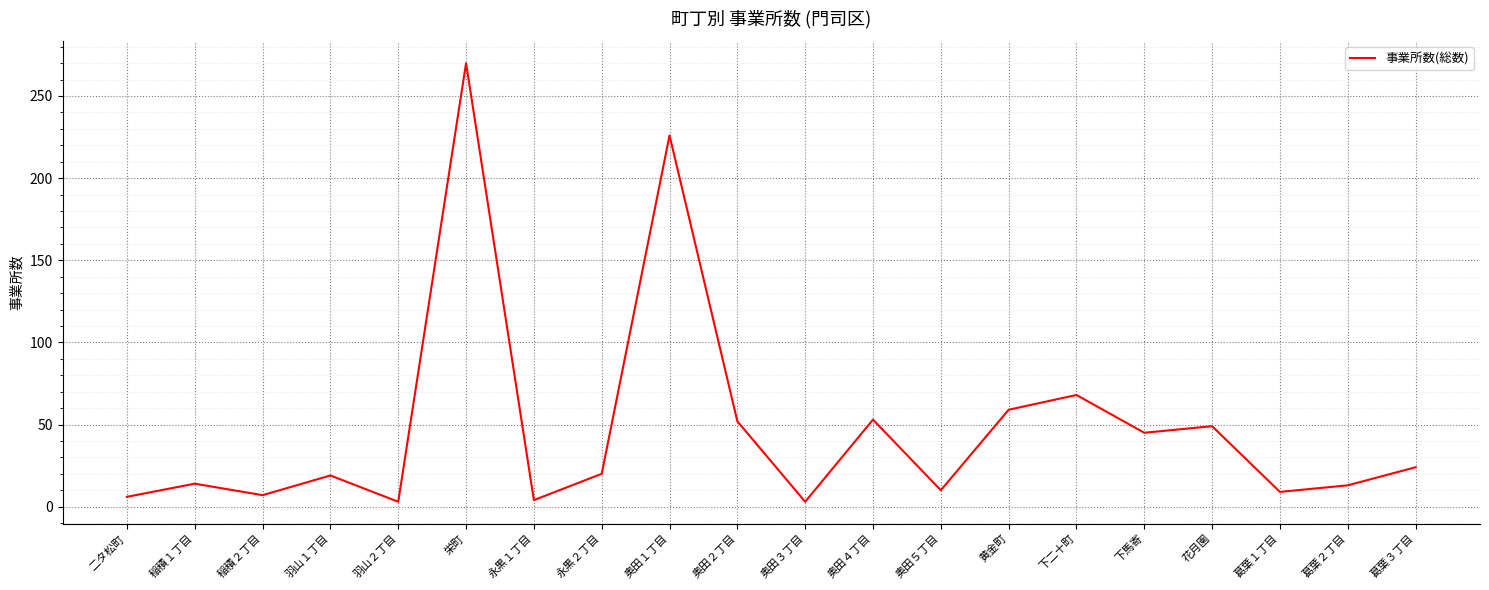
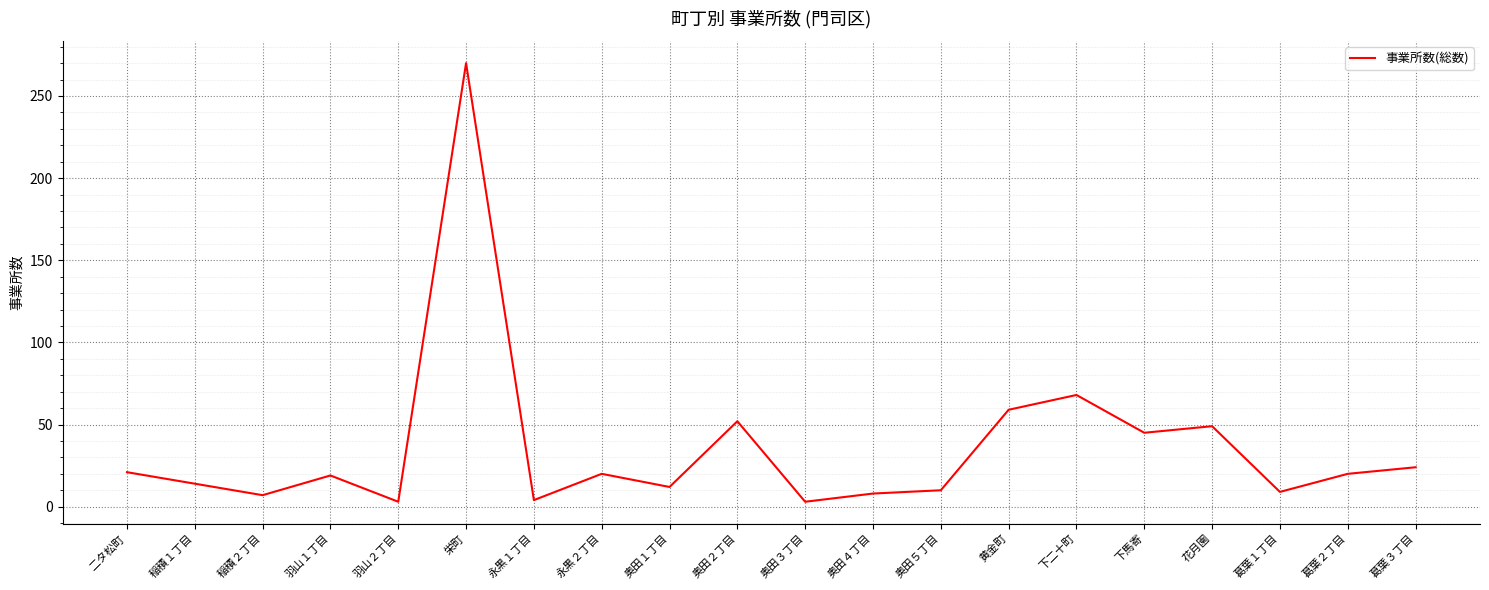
二タ松町: 6 -> 21
奥田１丁目: 226 -> 12
奥田４丁目: 53 -> 8
葛葉２丁目: 13 -> 20
